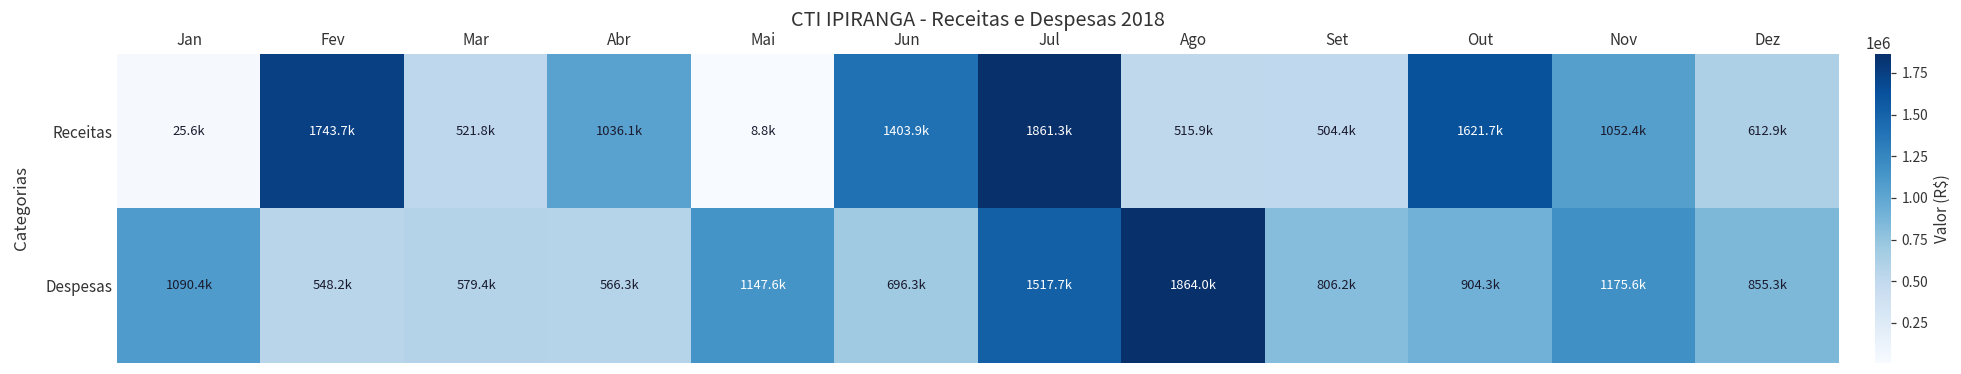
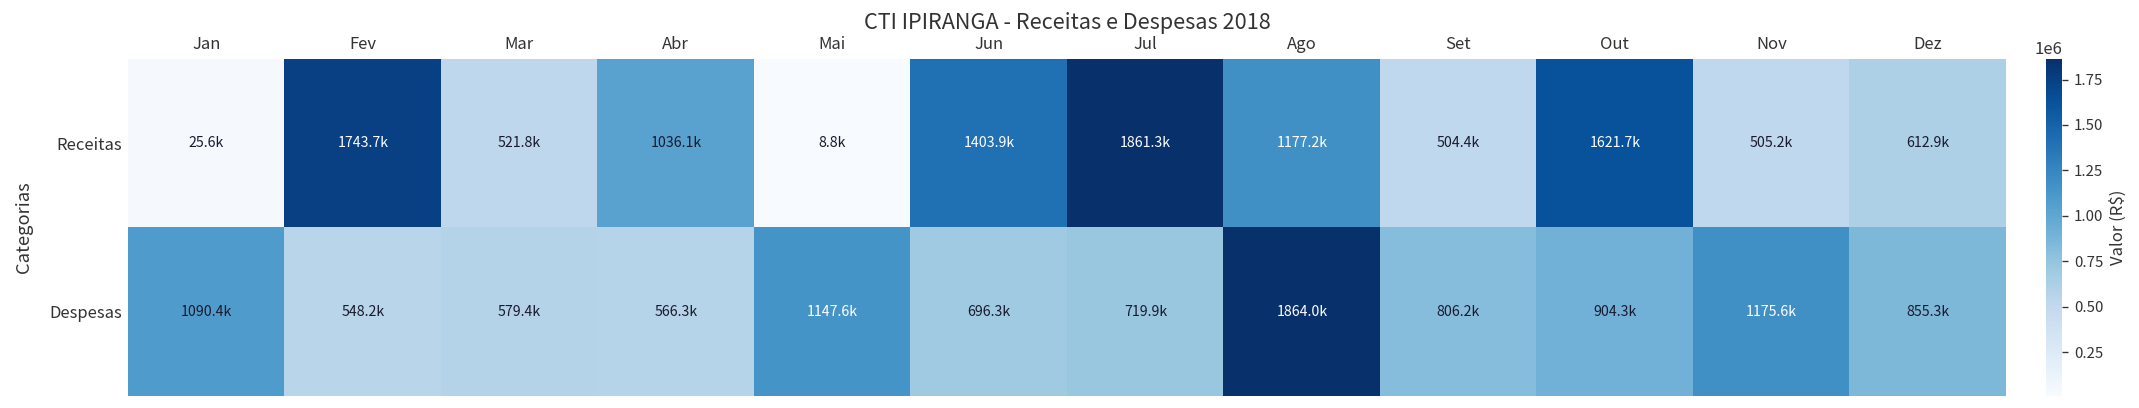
Receitas, Ago: 515.9k -> 1177.2k
Receitas, Nov: 1052.4k -> 505.2k
Despesas, Jul: 1517.7k -> 719.9k
